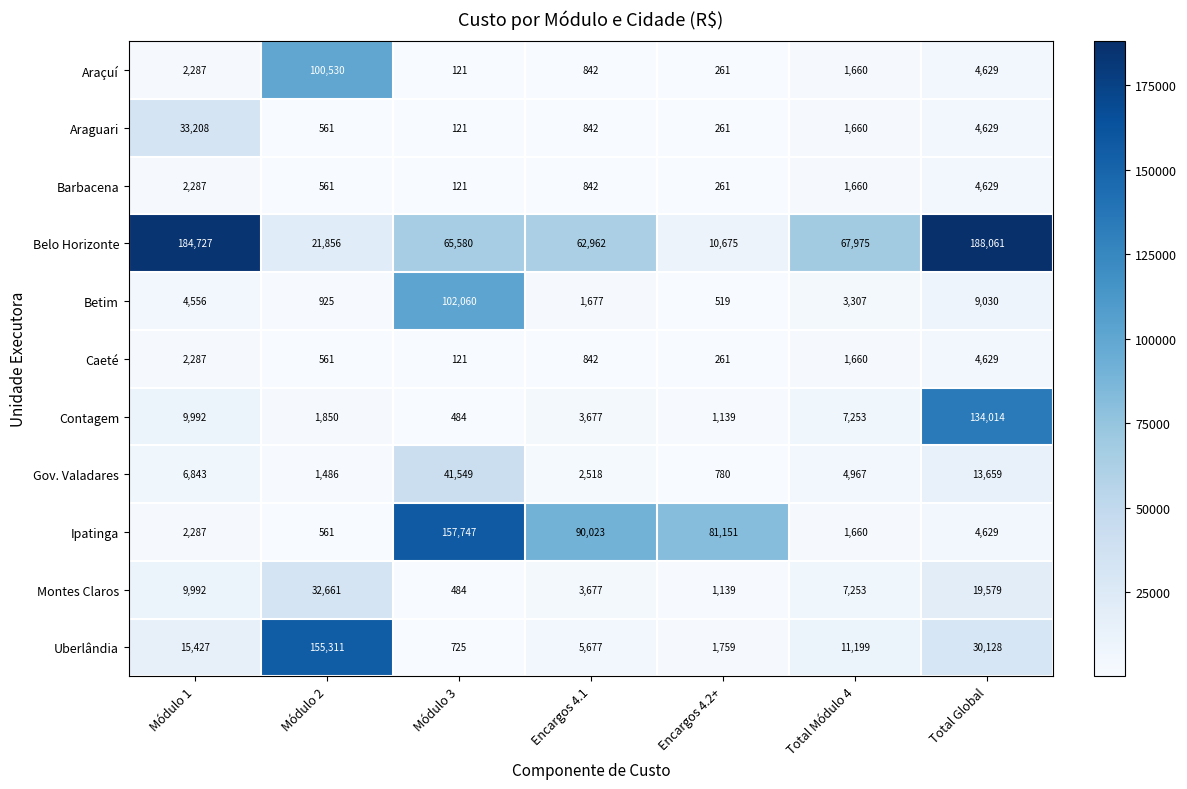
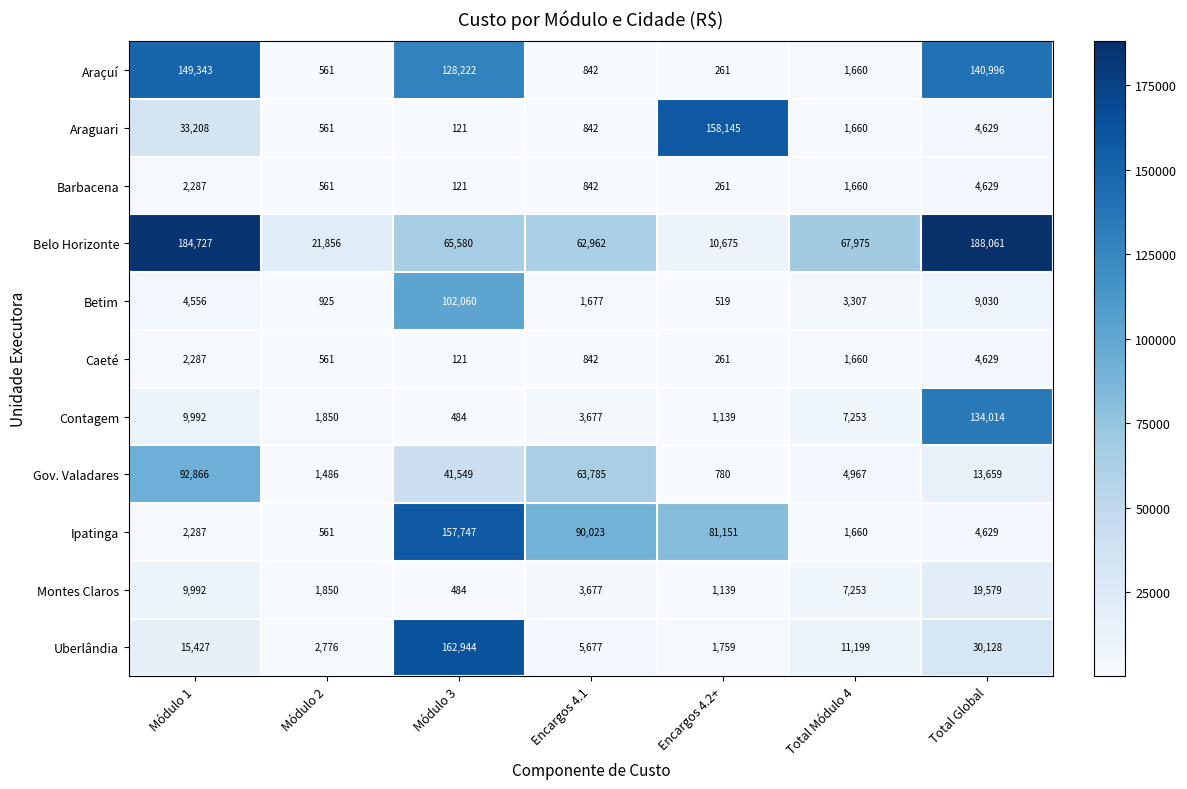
Araçuí, Módulo 1: 2,287 -> 149,343
Araçuí, Módulo 2: 100,530 -> 561
Araçuí, Módulo 3: 121 -> 128,222
Araçuí, Total Global: 4,629 -> 140,996
Araguari, Encargos 4.2+: 261 -> 158,145
Gov. Valadares, Módulo 1: 6,843 -> 92,866
Gov. Valadares, Encargos 4.1: 2,518 -> 63,785
Montes Claros, Módulo 2: 32,661 -> 1,850
Uberlândia, Módulo 2: 155,311 -> 2,776
Uberlândia, Módulo 3: 725 -> 162,944
